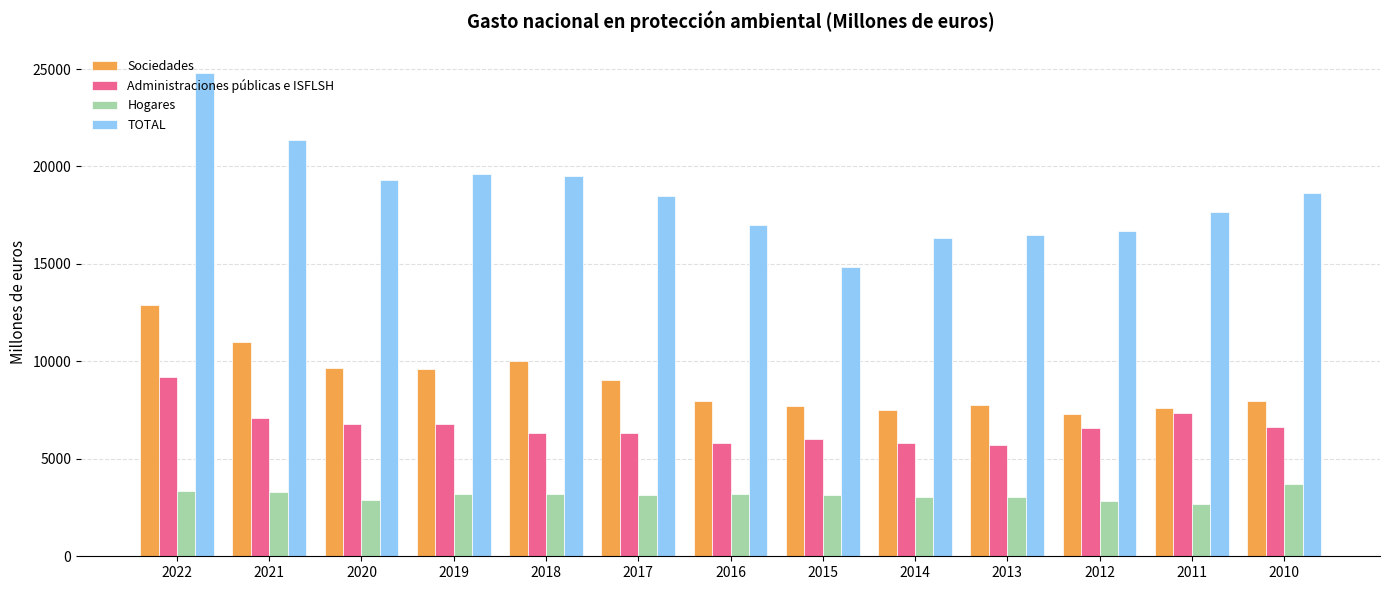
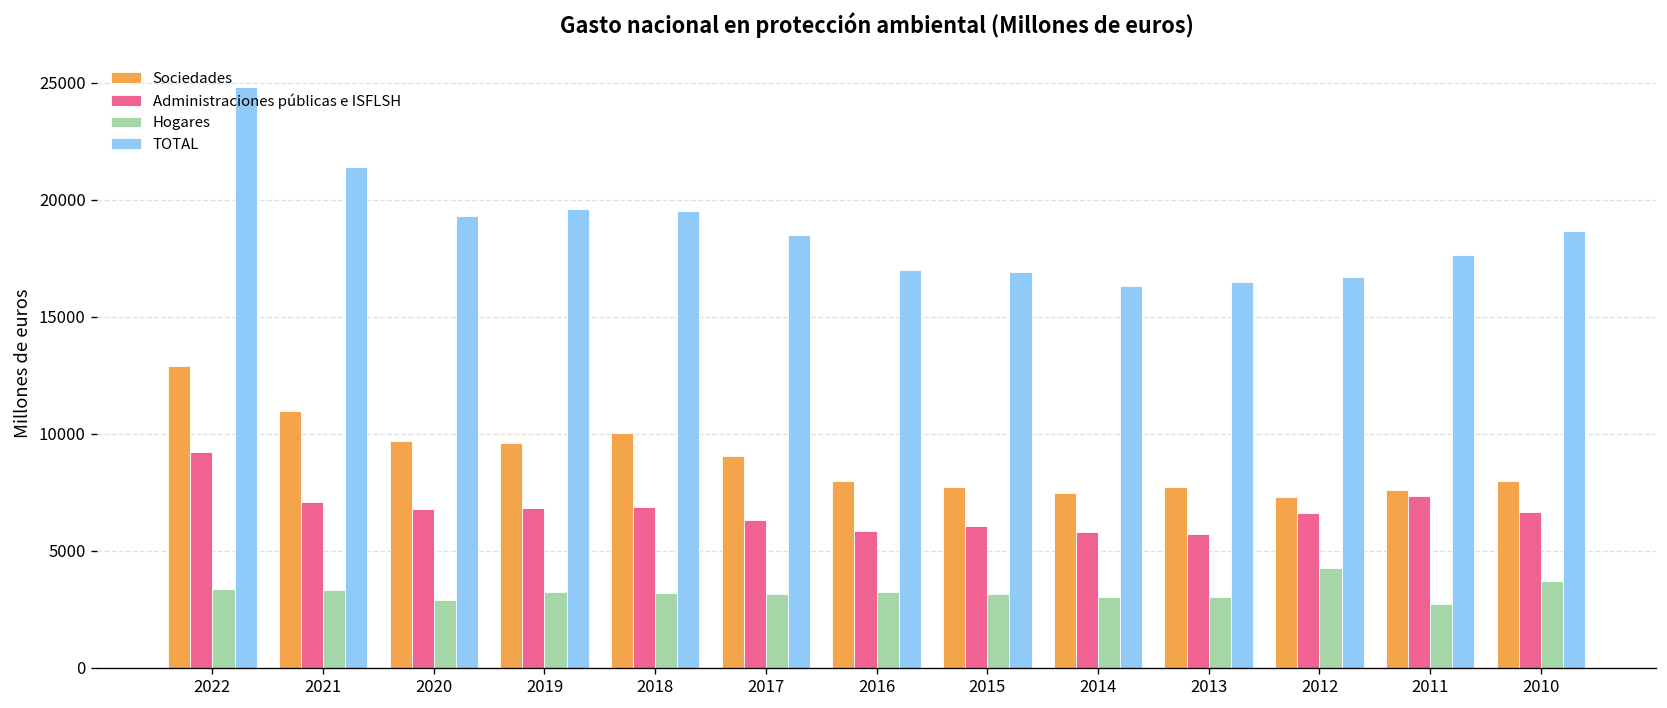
Administraciones públicas e ISFLSH, 2018: 6300 -> 6900
TOTAL, 2015: 14800 -> 16900
Hogares, 2012: 2800 -> 4300
